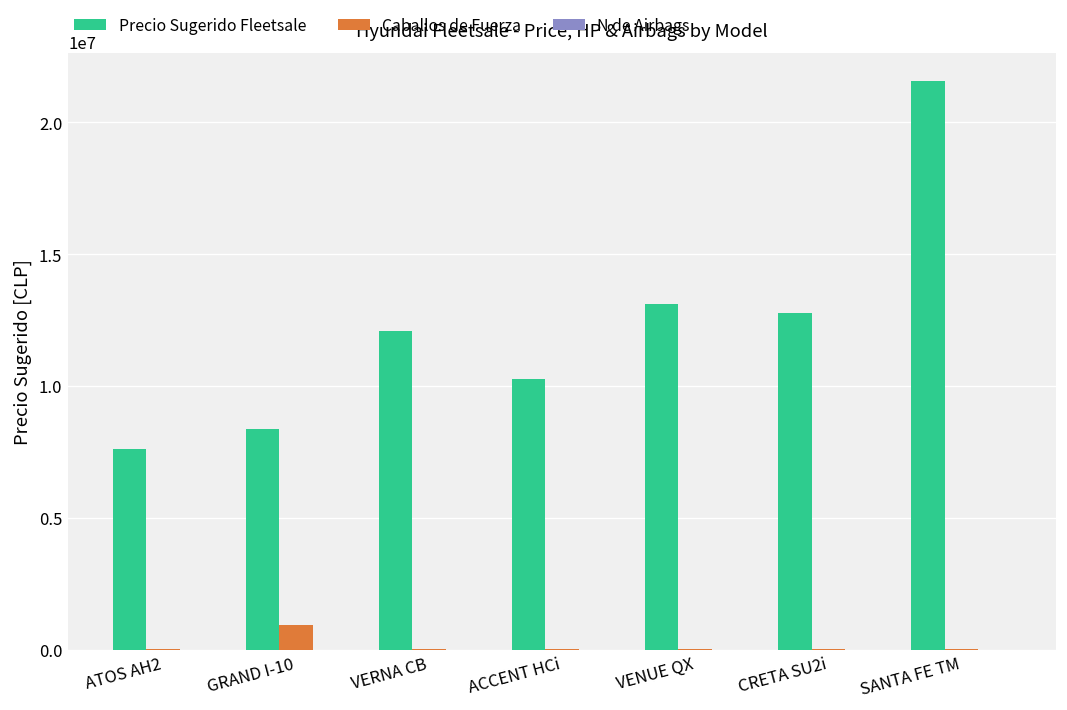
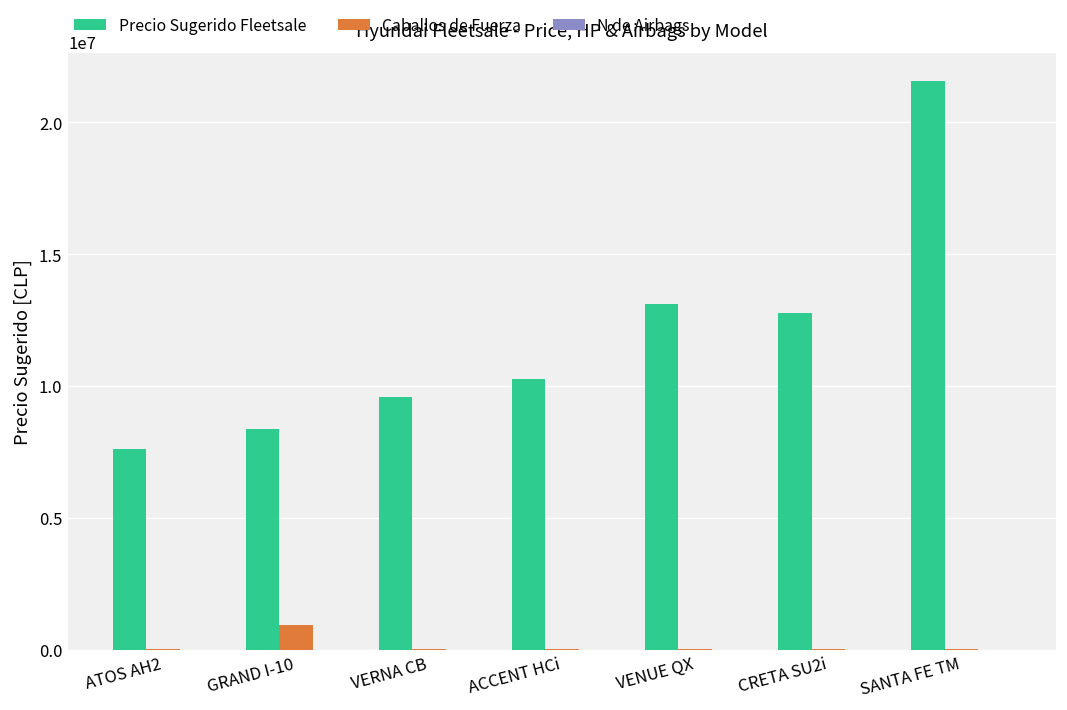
Precio Sugerido Fleetsale, VERNA CB: 12100000 -> 9600000
